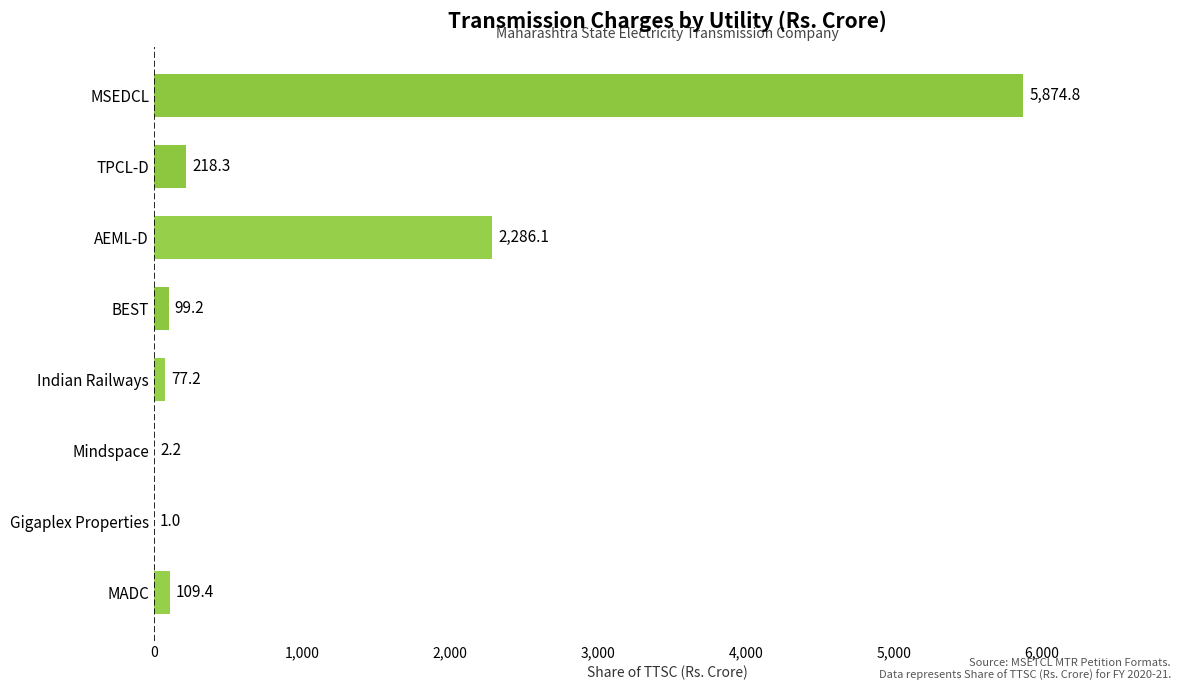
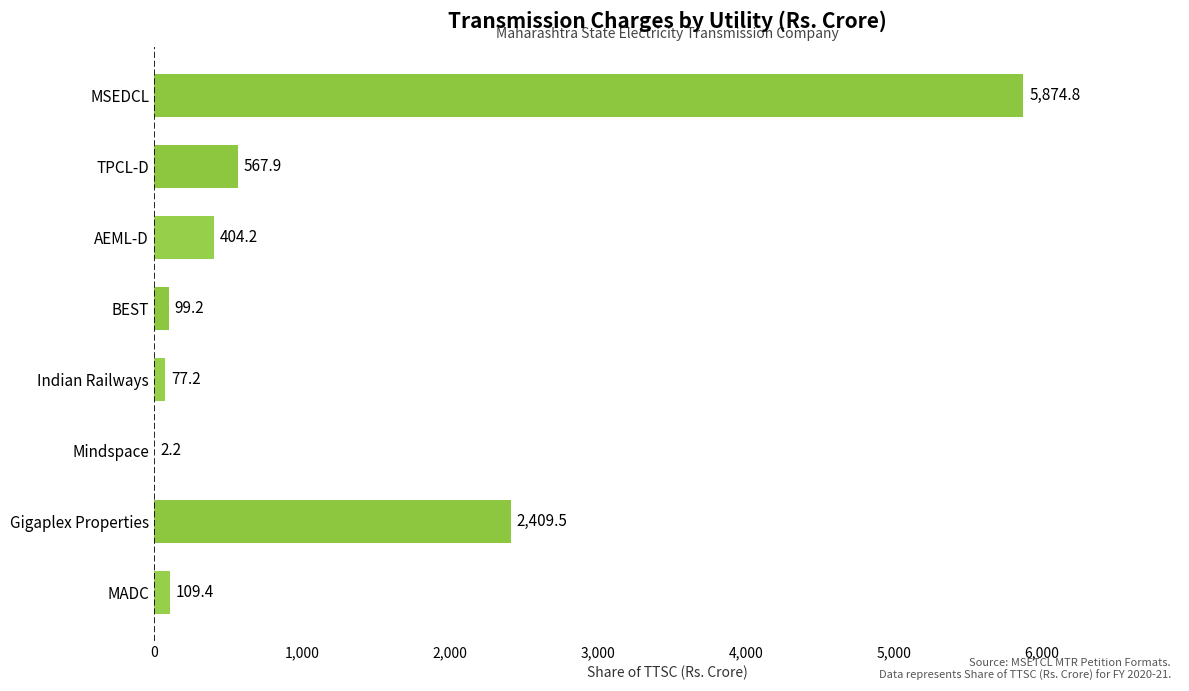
TPCL-D: 218.3 -> 567.9
AEML-D: 2,286.1 -> 404.2
Gigaplex Properties: 1.0 -> 2,409.5
